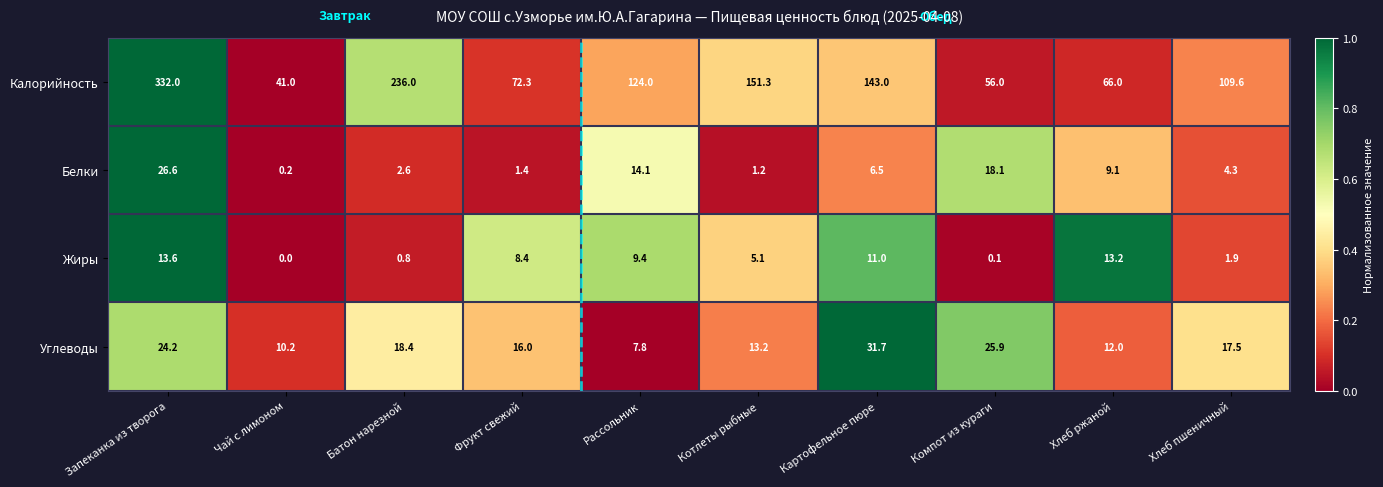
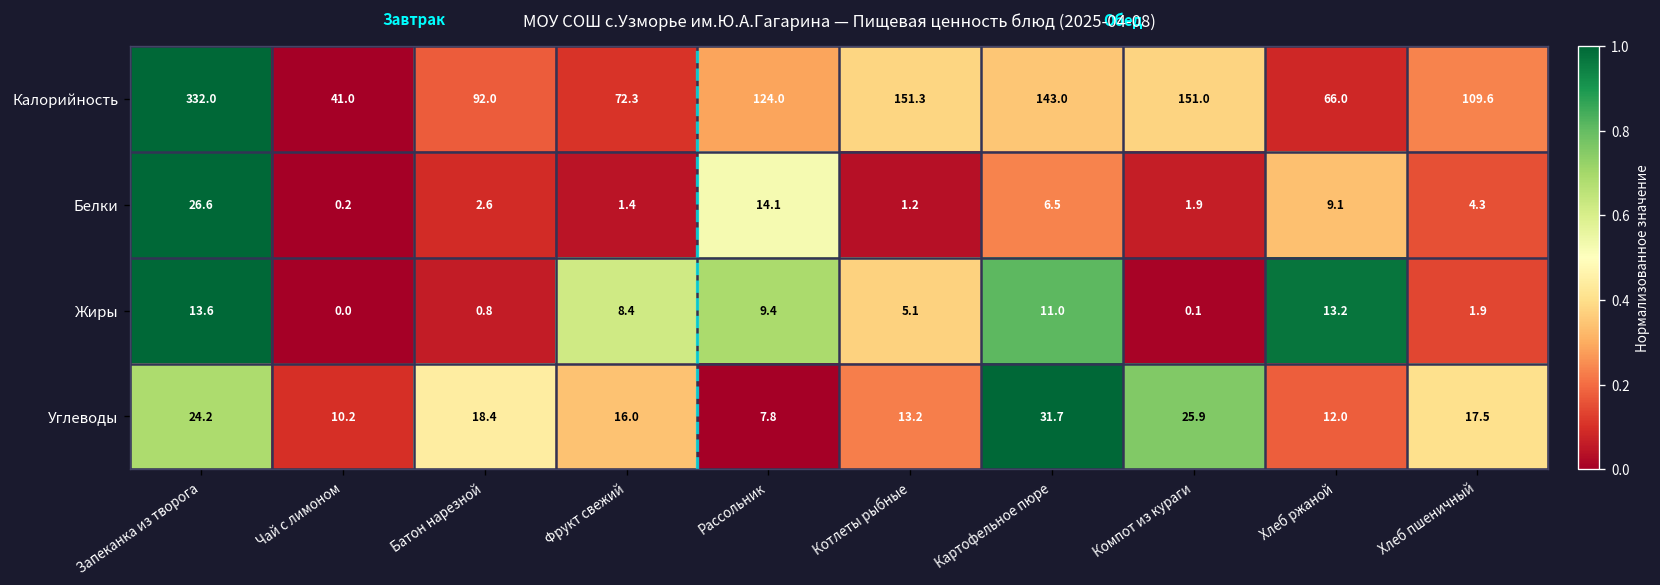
Калорийность, Батон нарезной: 236.0 -> 92.0
Калорийность, Компот из кураги: 56.0 -> 151.0
Белки, Компот из кураги: 18.1 -> 1.9
